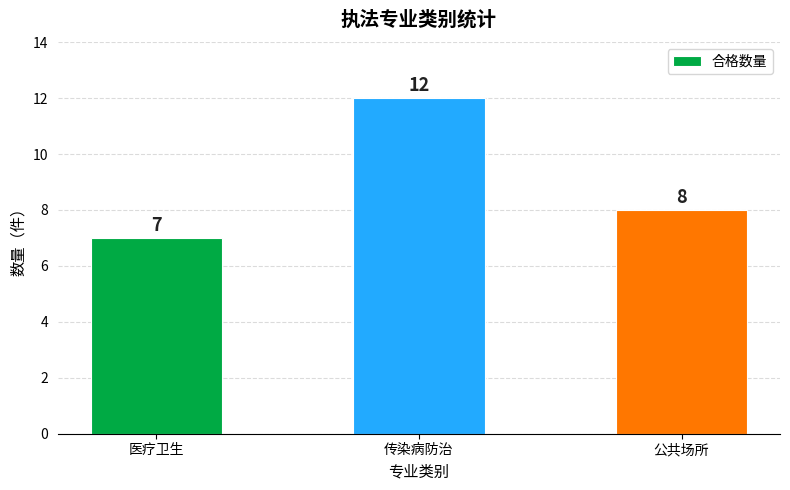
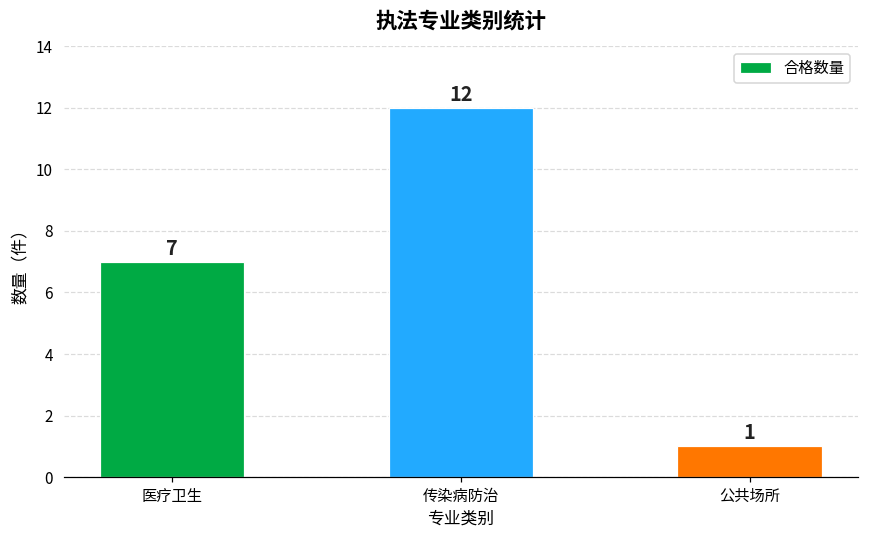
公共场所: 8 -> 1
